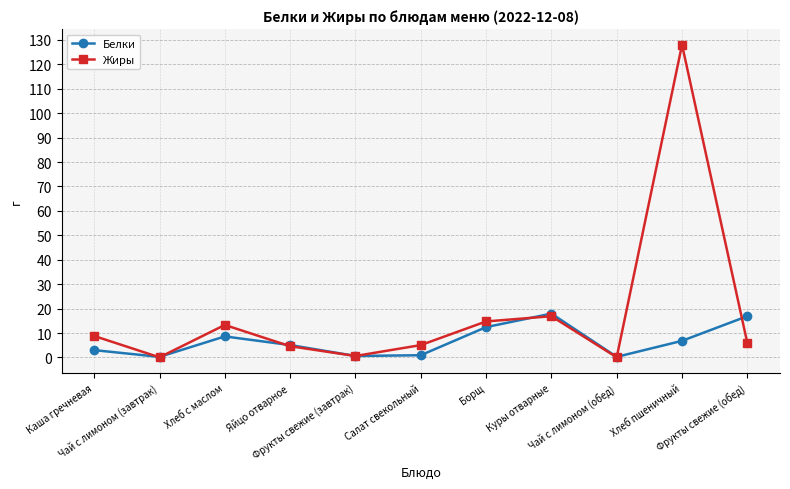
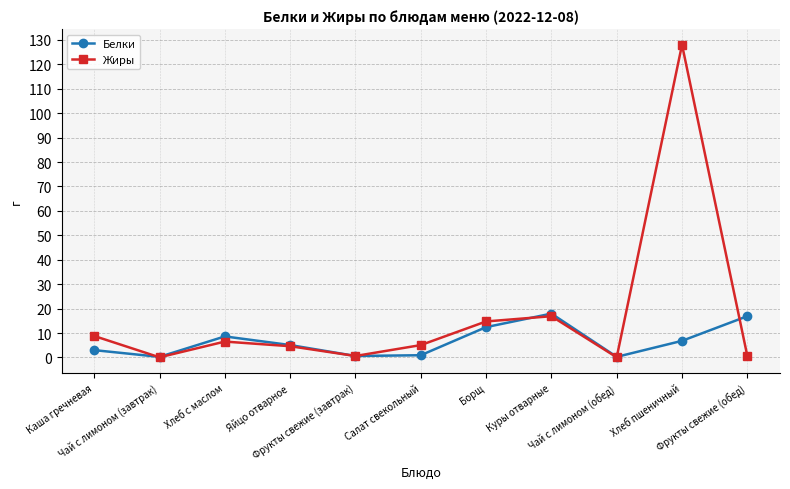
Жиры, Хлеб с маслом: 13 -> 7
Жиры, Фрукты свежие (обед): 6 -> 1
